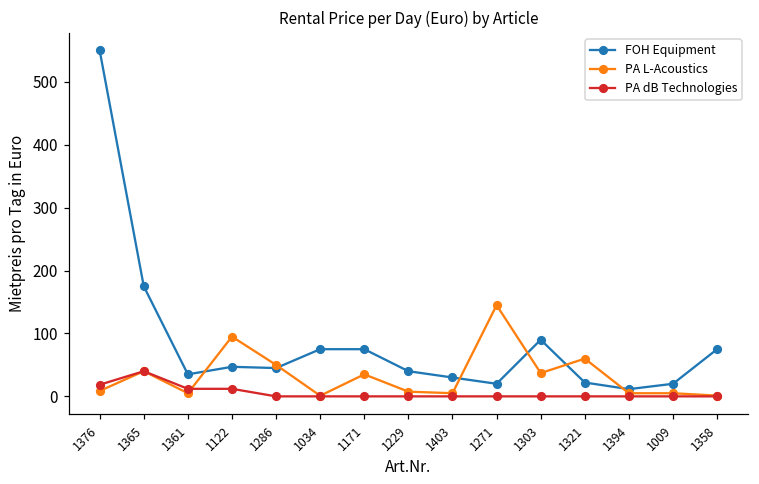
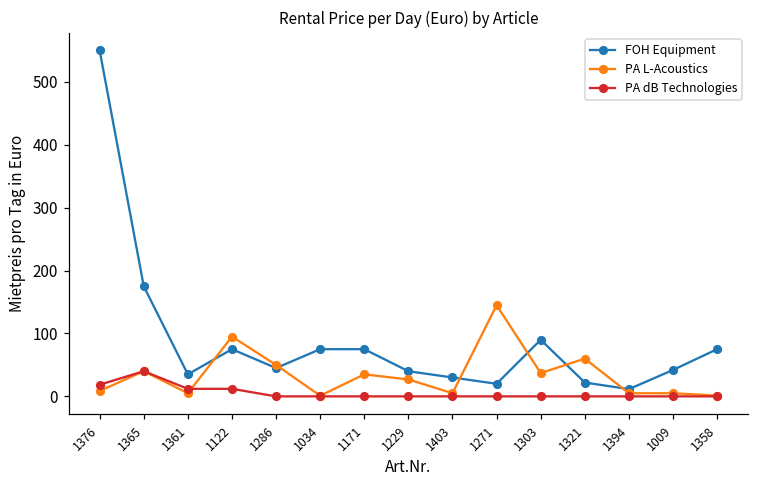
FOH Equipment, 1122: 50 -> 80
PA L-Acoustics, 1229: 10 -> 30
FOH Equipment, 1009: 20 -> 40
